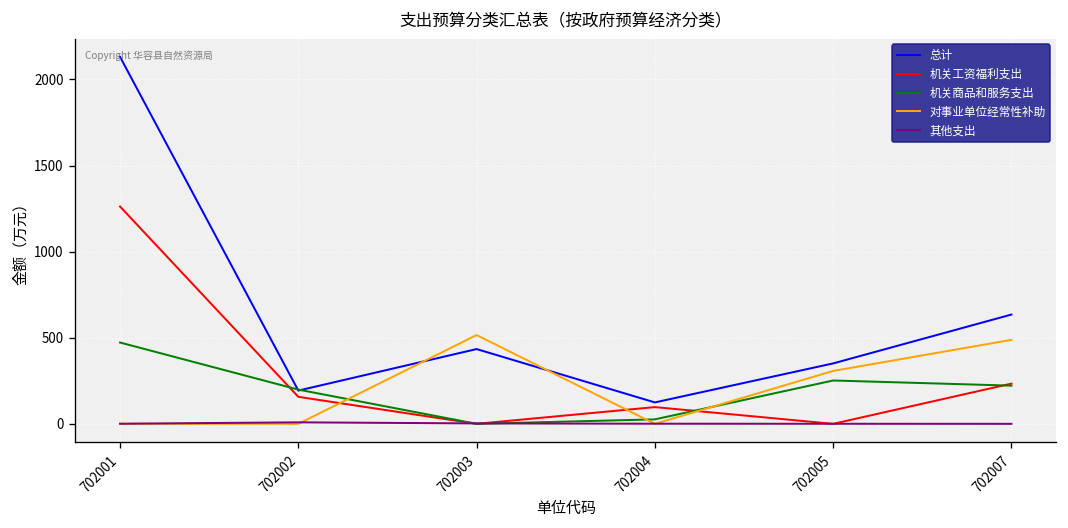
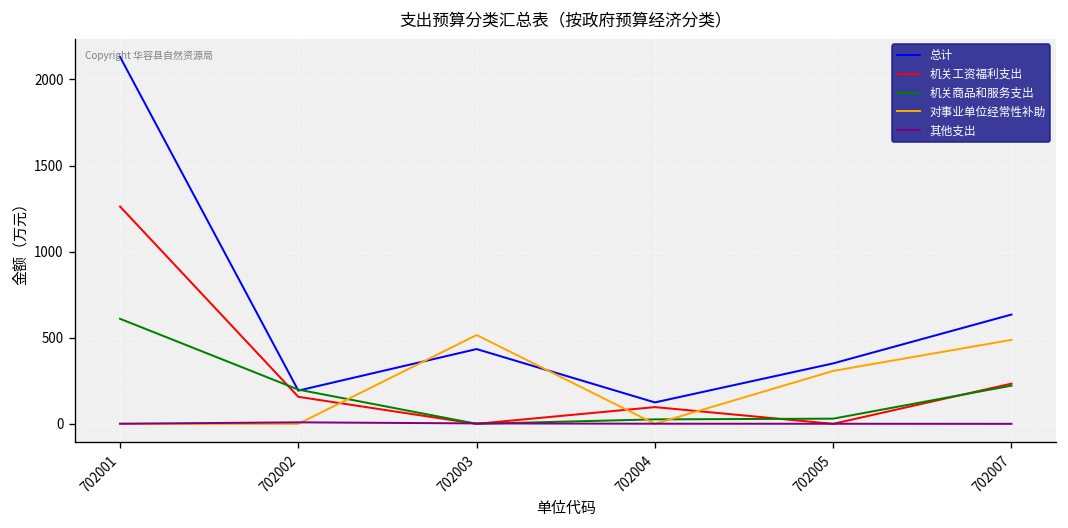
机关商品和服务支出, 702001: 470 -> 610
机关商品和服务支出, 702005: 250 -> 30
